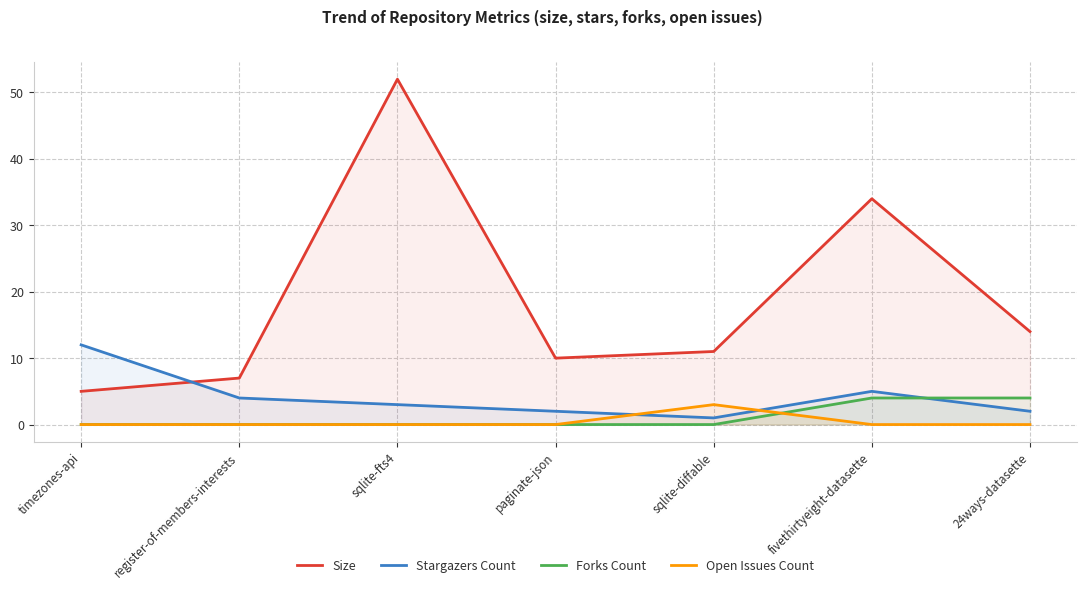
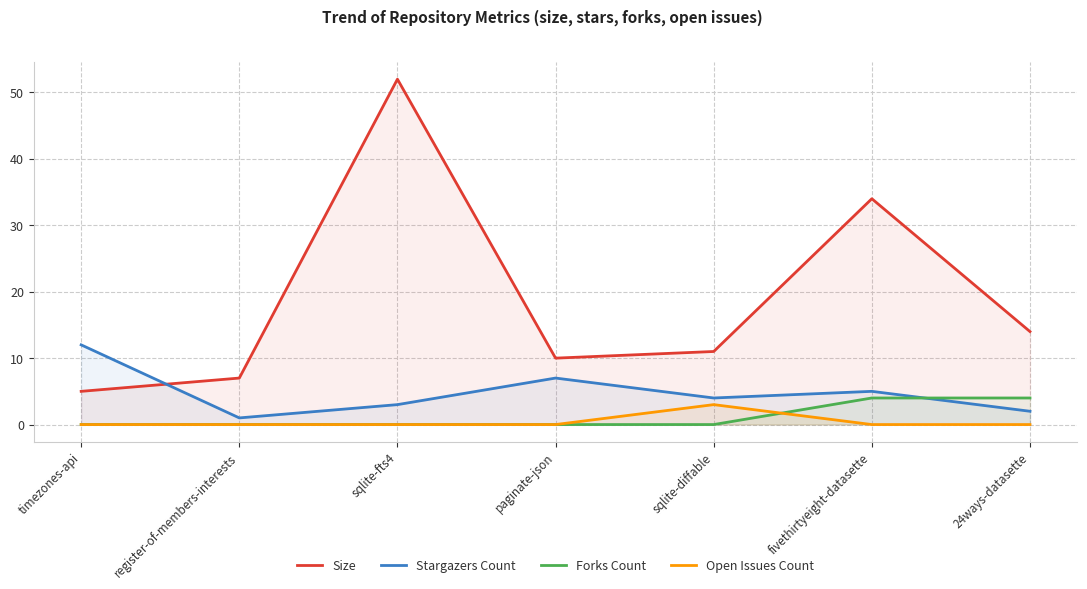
Stargazers Count, register-of-members-interests: 4 -> 1
Stargazers Count, paginate-json: 2 -> 7
Stargazers Count, sqlite-diffable: 1 -> 4
